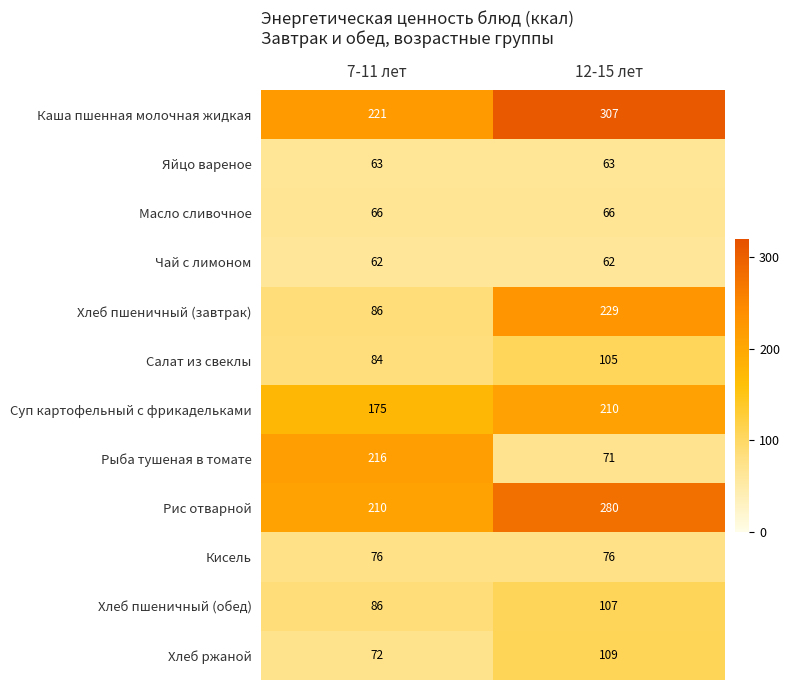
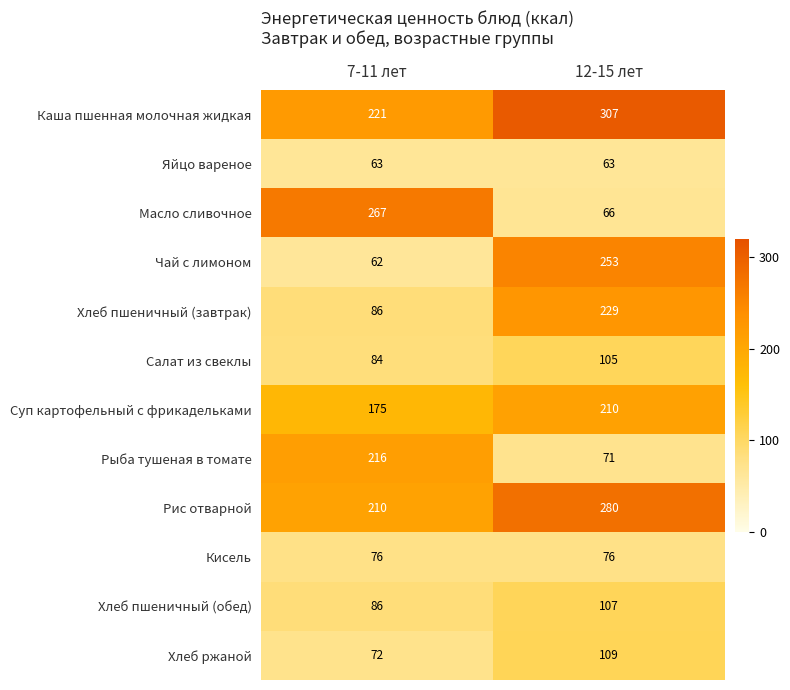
Масло сливочное, 7-11 лет: 66 -> 267
Чай с лимоном, 12-15 лет: 62 -> 253
